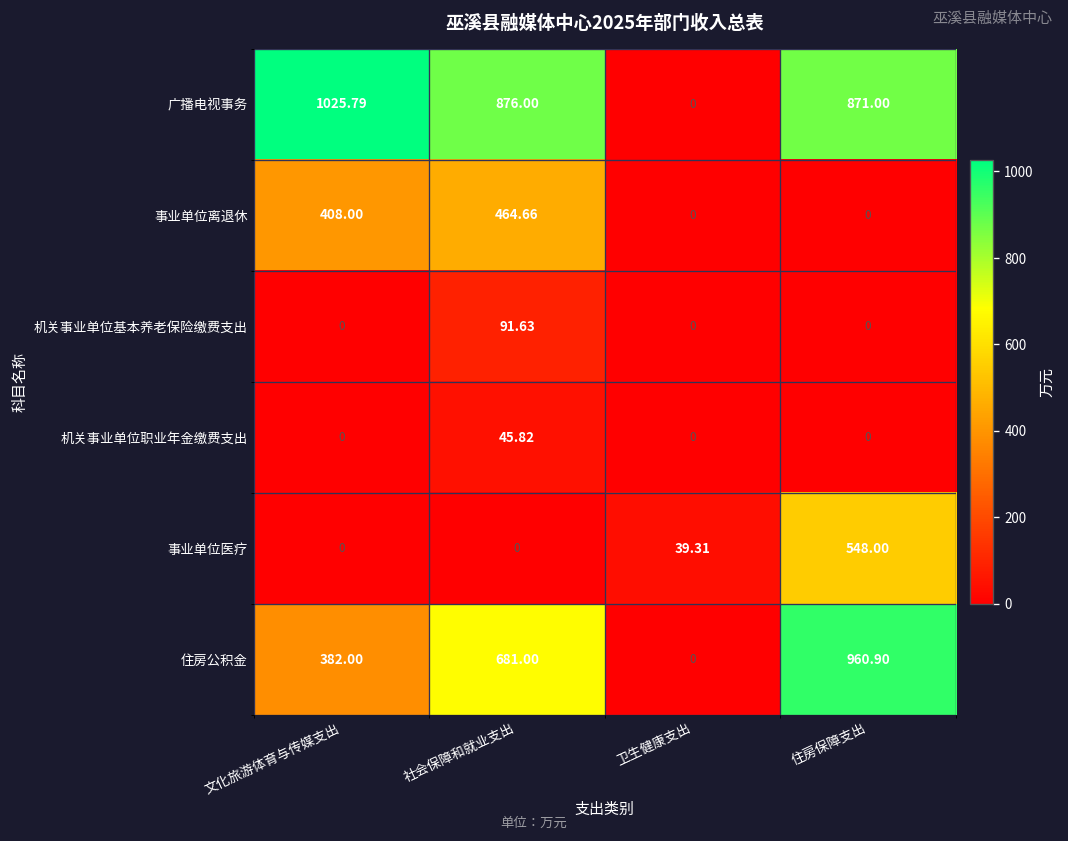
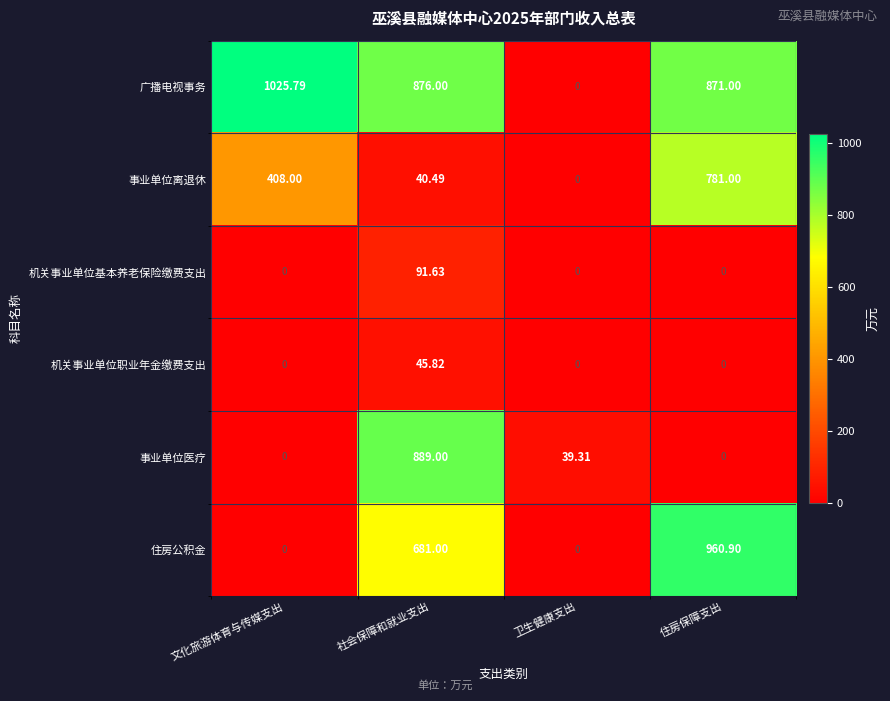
事业单位离退休, 社会保障和就业支出: 464.66 -> 40.49
事业单位离退休, 住房保障支出: 0 -> 781.00
事业单位医疗, 社会保障和就业支出: 0 -> 889.00
事业单位医疗, 住房保障支出: 548.00 -> 0
住房公积金, 文化旅游体育与传媒支出: 382.00 -> 0
